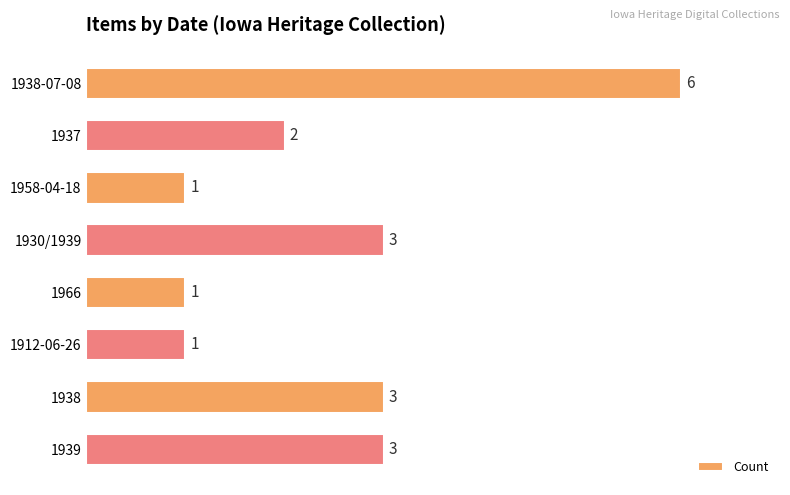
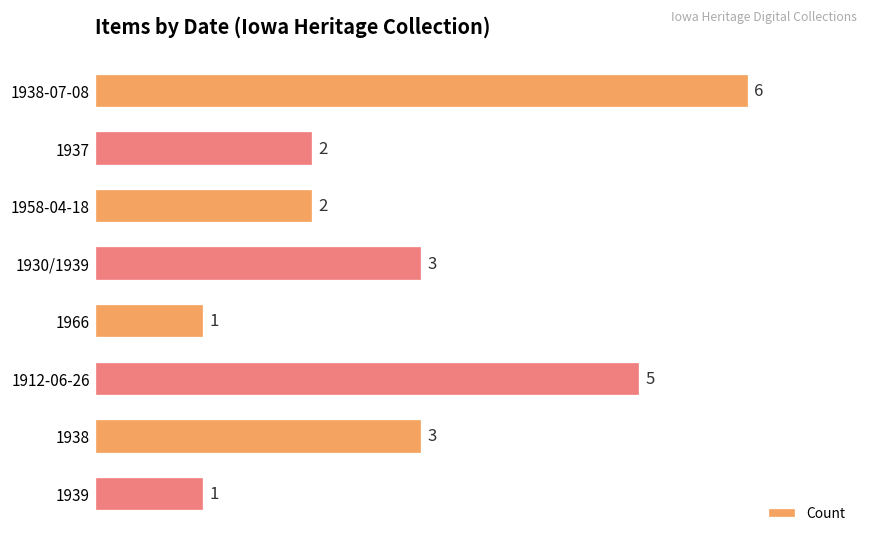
1958-04-18: 1 -> 2
1912-06-26: 1 -> 5
1939: 3 -> 1
